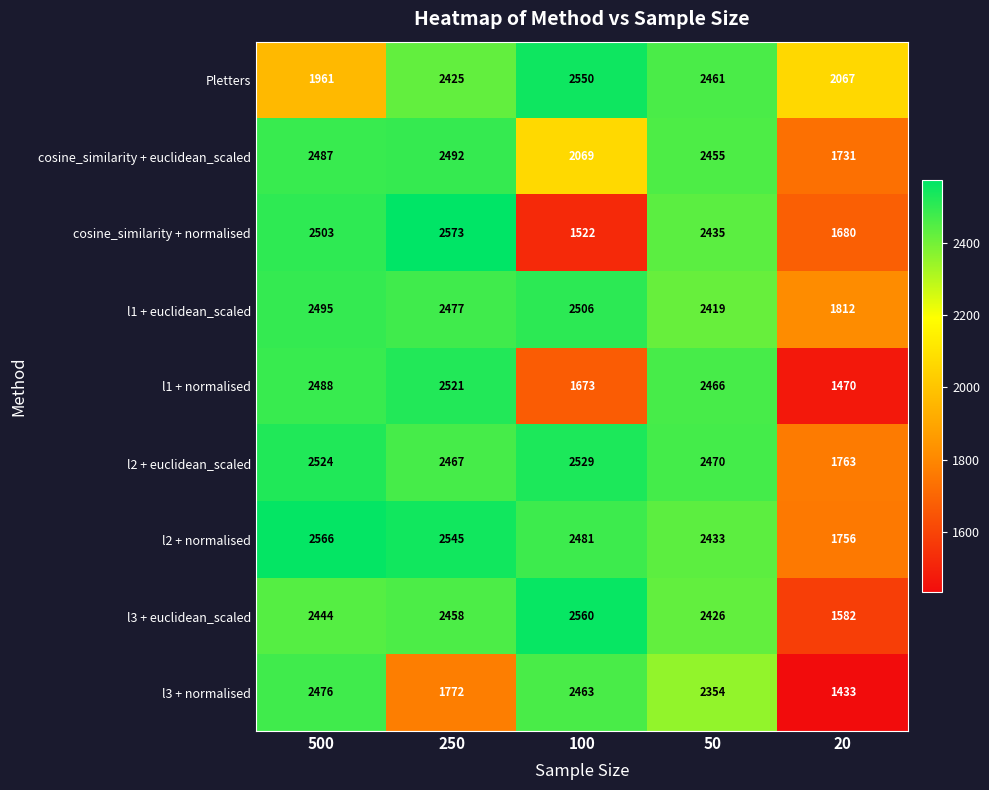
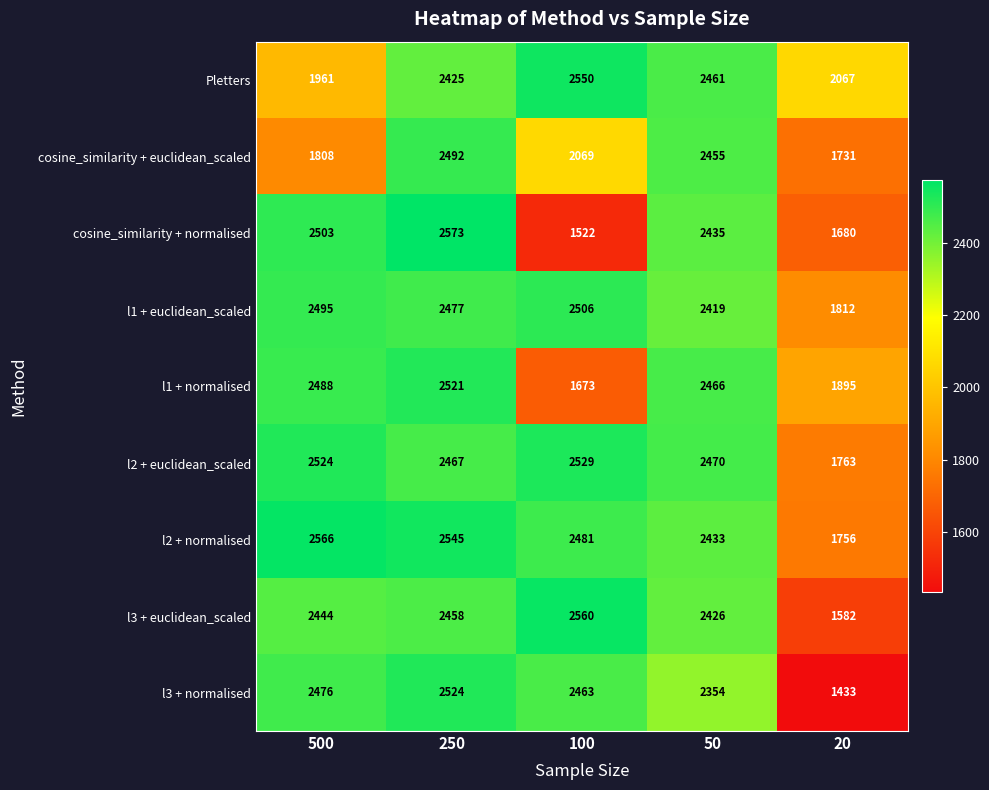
cosine_similarity + euclidean_scaled, 500: 2487 -> 1808
l1 + normalised, 20: 1470 -> 1895
l3 + normalised, 250: 1772 -> 2524
